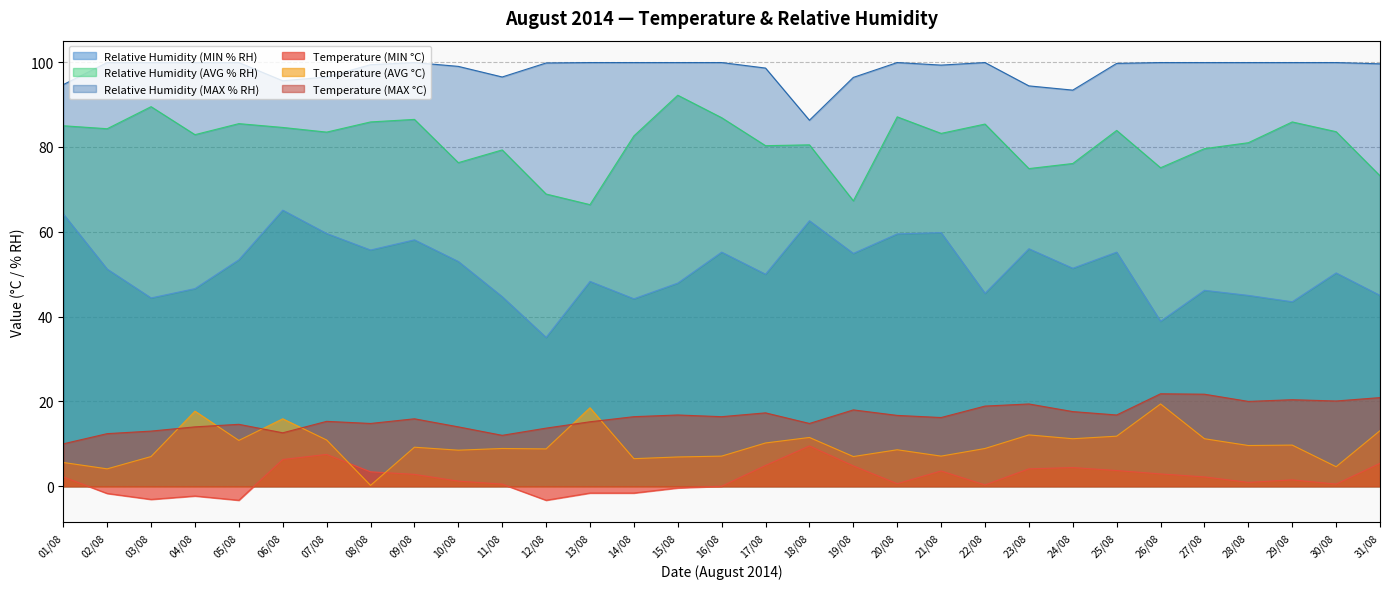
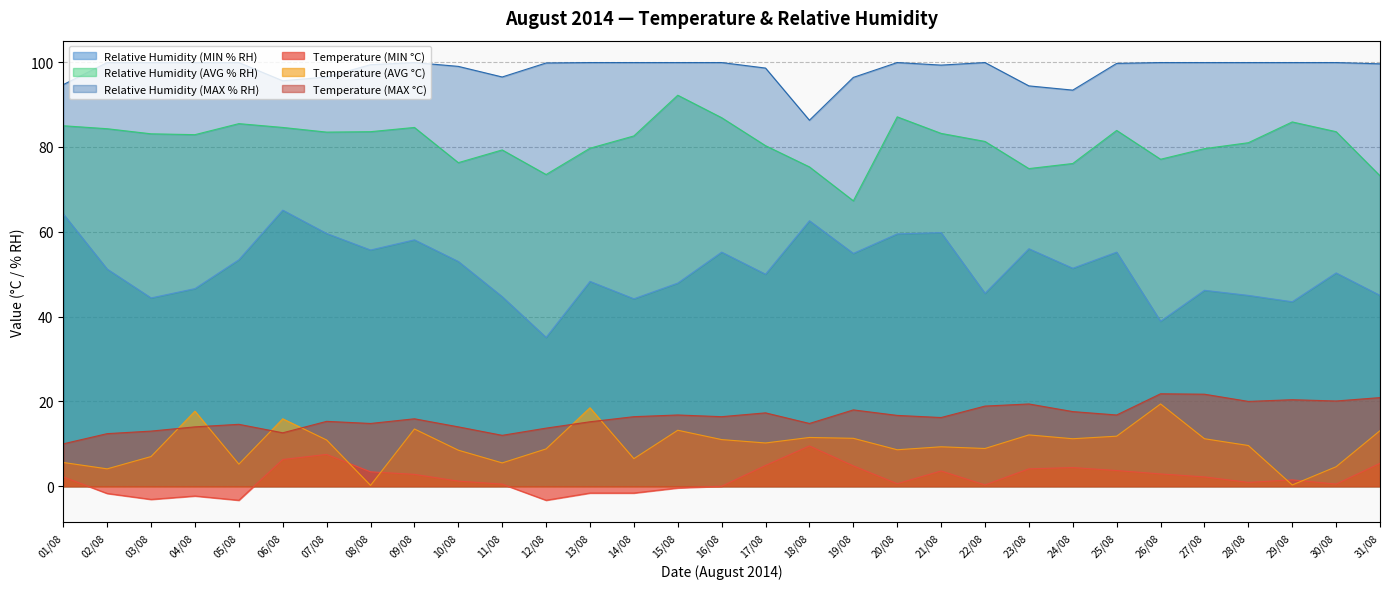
Relative Humidity (AVG % RH), 03/08: 90 -> 83
Temperature (AVG °C), 05/08: 11 -> 5
Relative Humidity (AVG % RH), 08/08: 86 -> 84
Relative Humidity (AVG % RH), 09/08: 87 -> 85
Temperature (AVG °C), 09/08: 9 -> 14
Temperature (AVG °C), 11/08: 9 -> 6
Relative Humidity (AVG % RH), 12/08: 69 -> 74
Relative Humidity (AVG % RH), 13/08: 66 -> 80
Temperature (AVG °C), 15/08: 7 -> 13
Temperature (AVG °C), 16/08: 7 -> 11
Relative Humidity (AVG % RH), 18/08: 81 -> 75
Temperature (AVG °C), 19/08: 7 -> 11
Temperature (AVG °C), 21/08: 7 -> 9
Relative Humidity (AVG % RH), 22/08: 85 -> 81
Relative Humidity (AVG % RH), 26/08: 75 -> 77
Temperature (AVG °C), 29/08: 10 -> 0
